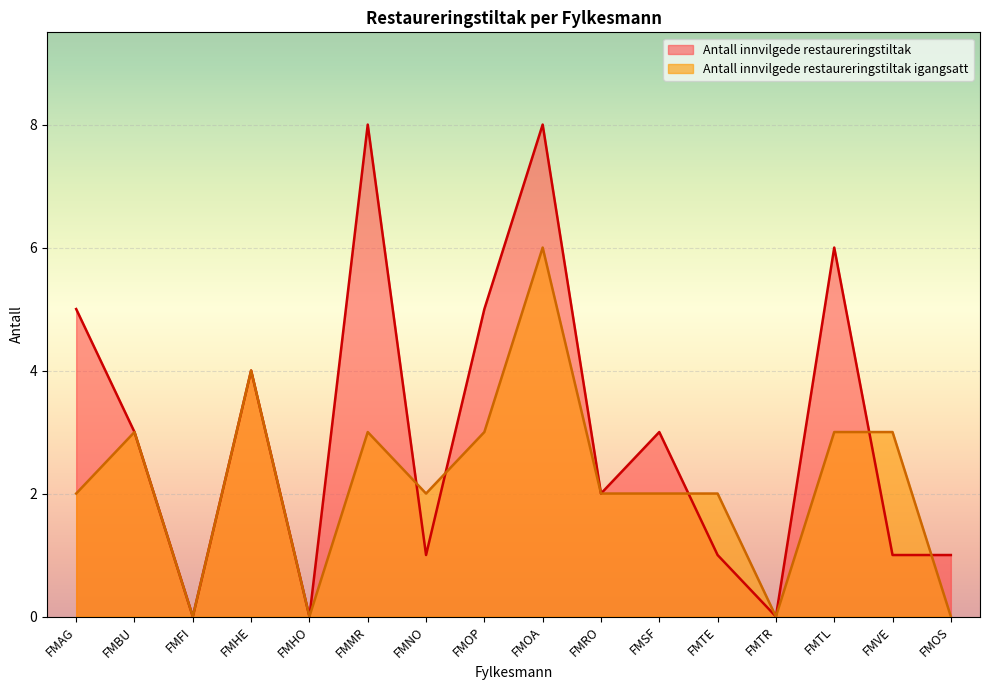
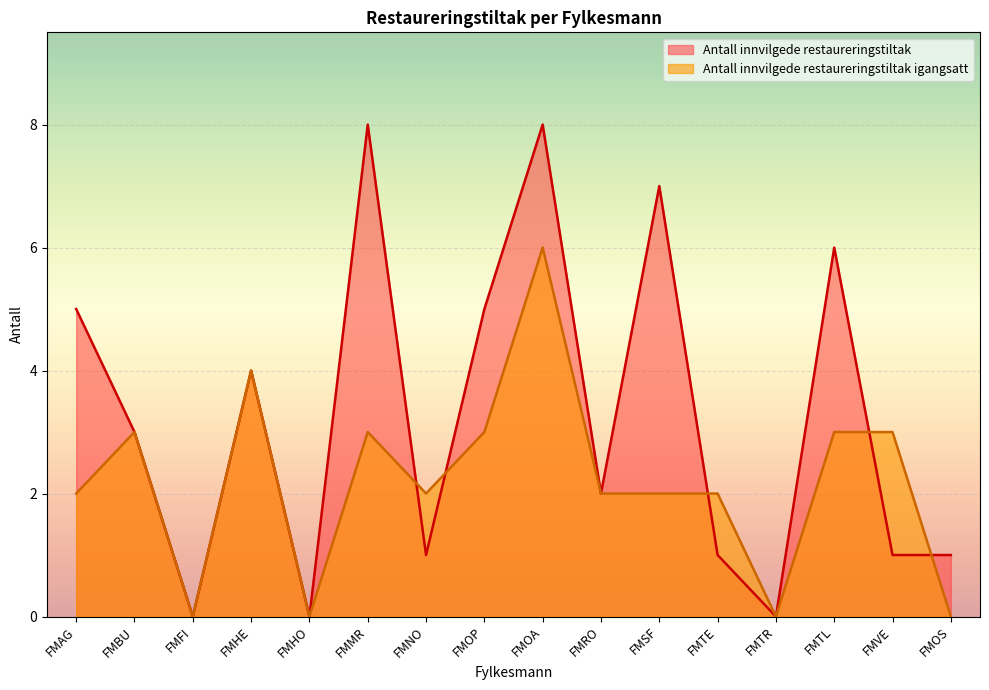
Antall innvilgede restaureringstiltak, FMSF: 3 -> 7
